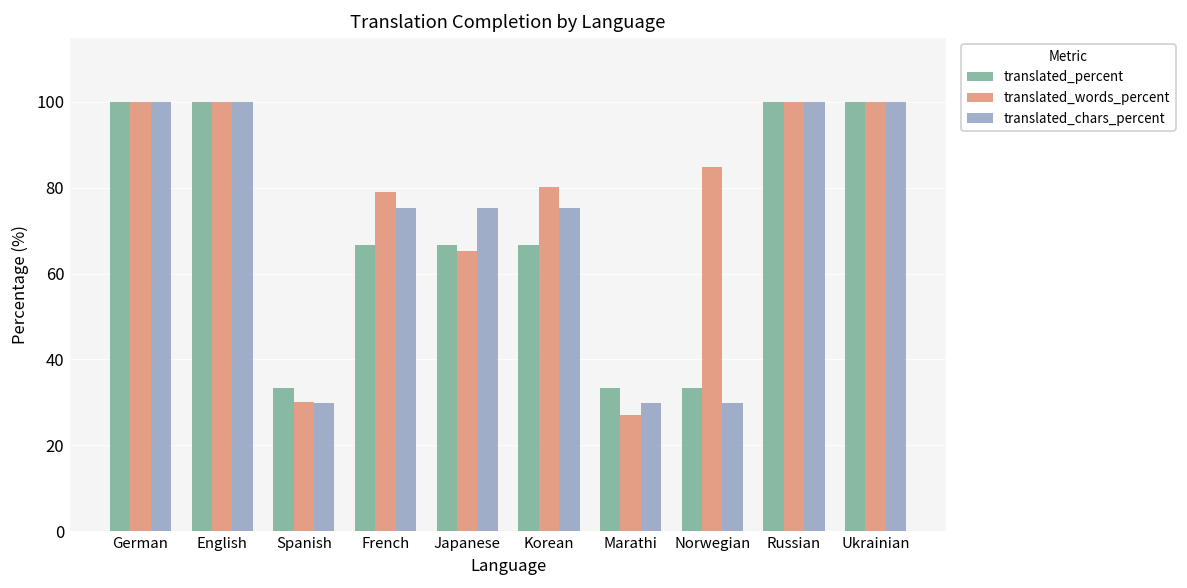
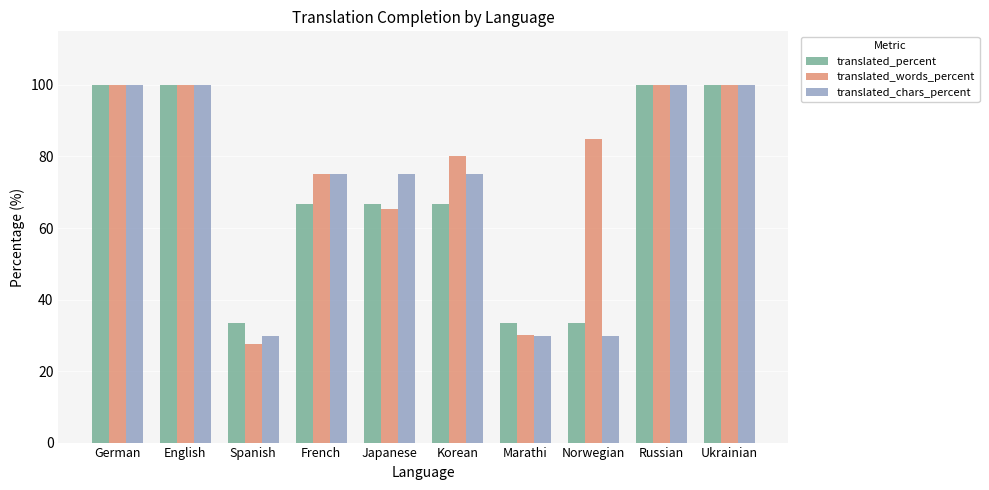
translated_words_percent, Spanish: 30 -> 28
translated_words_percent, French: 79 -> 75
translated_words_percent, Marathi: 27 -> 30
